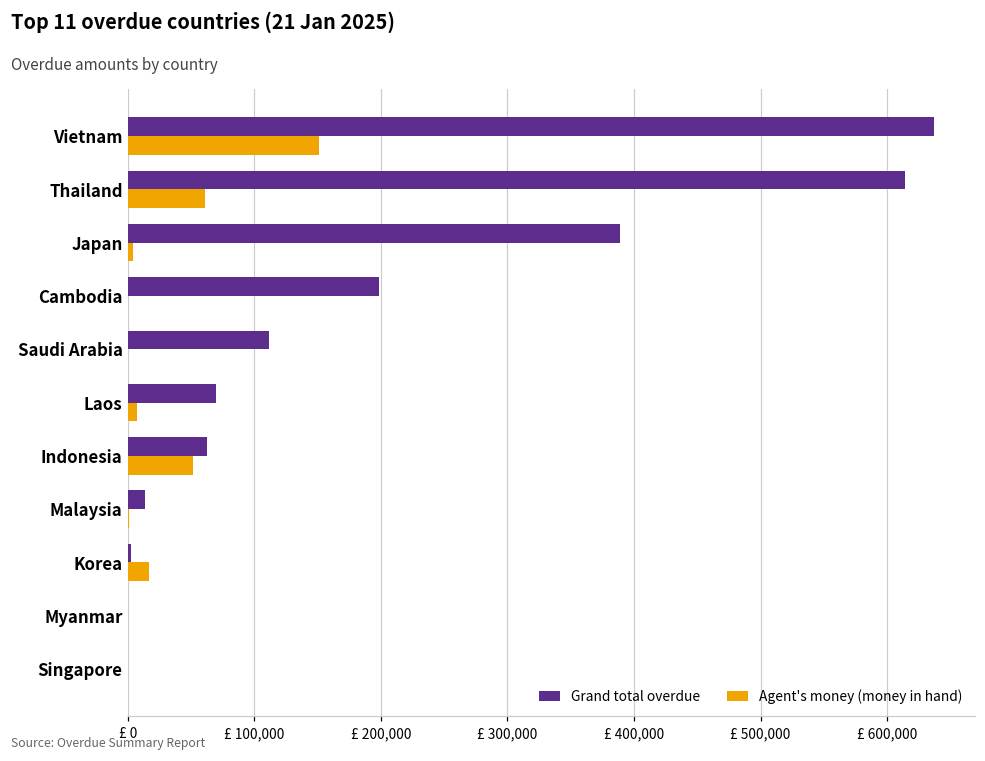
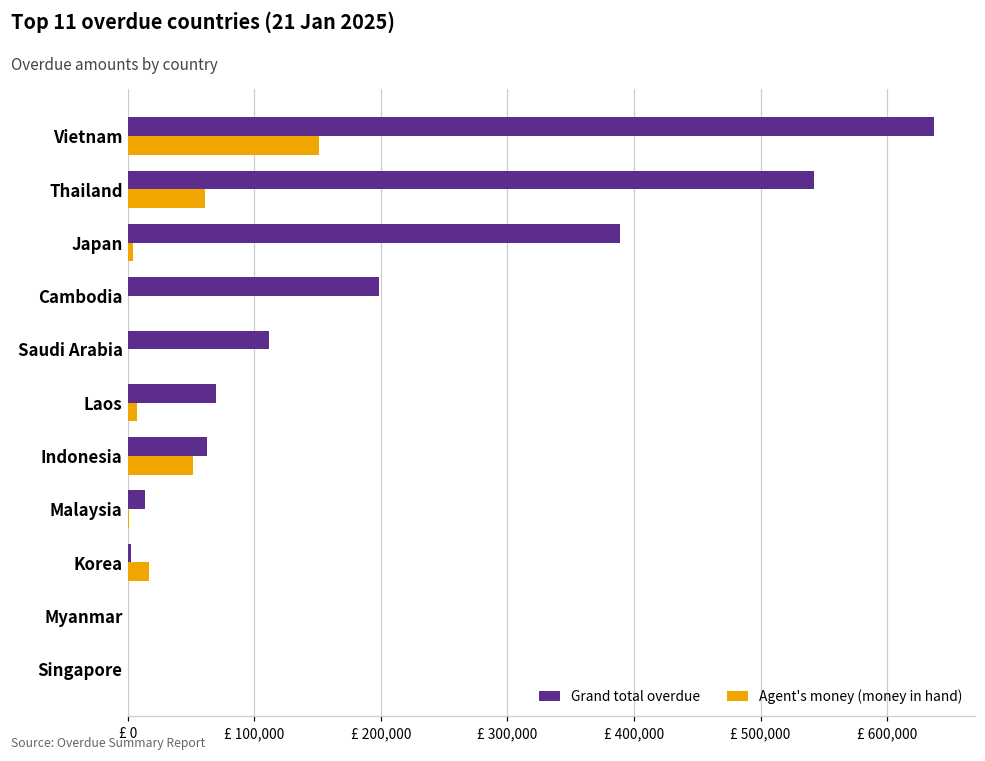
Grand total overdue, Thailand: £ 614,000 -> £ 543,000
